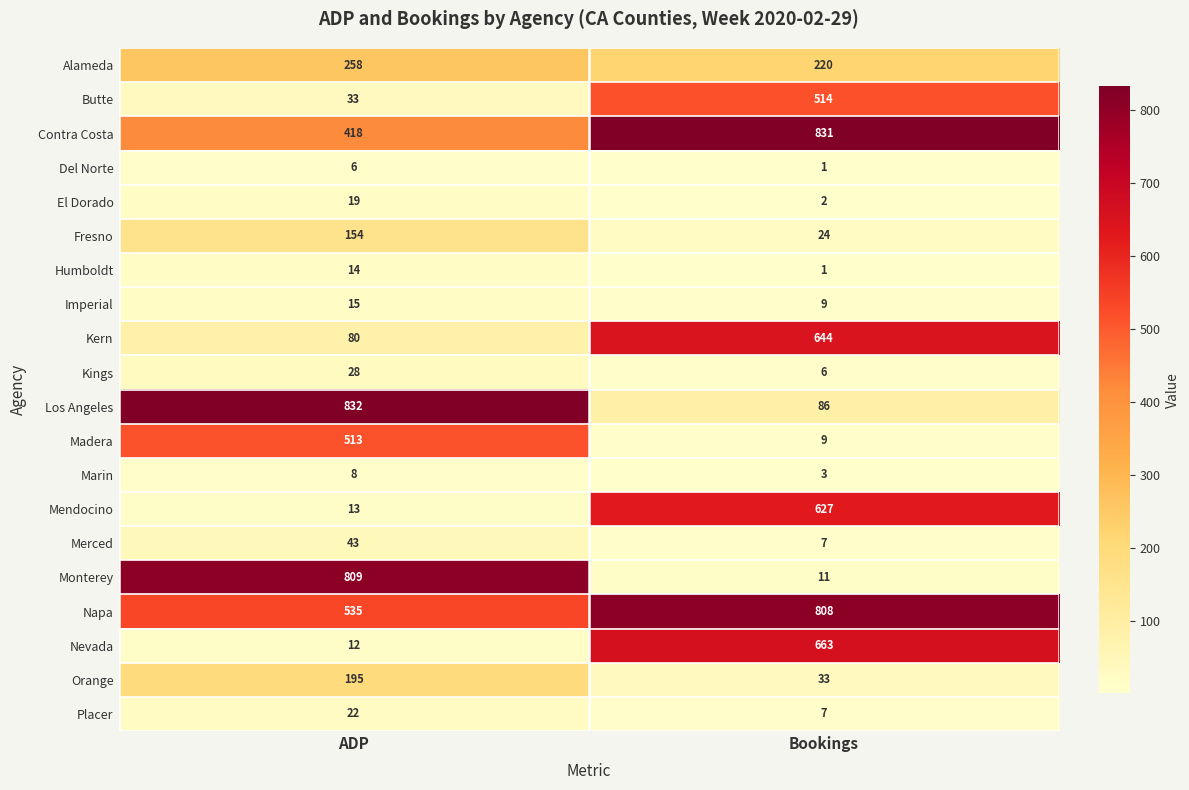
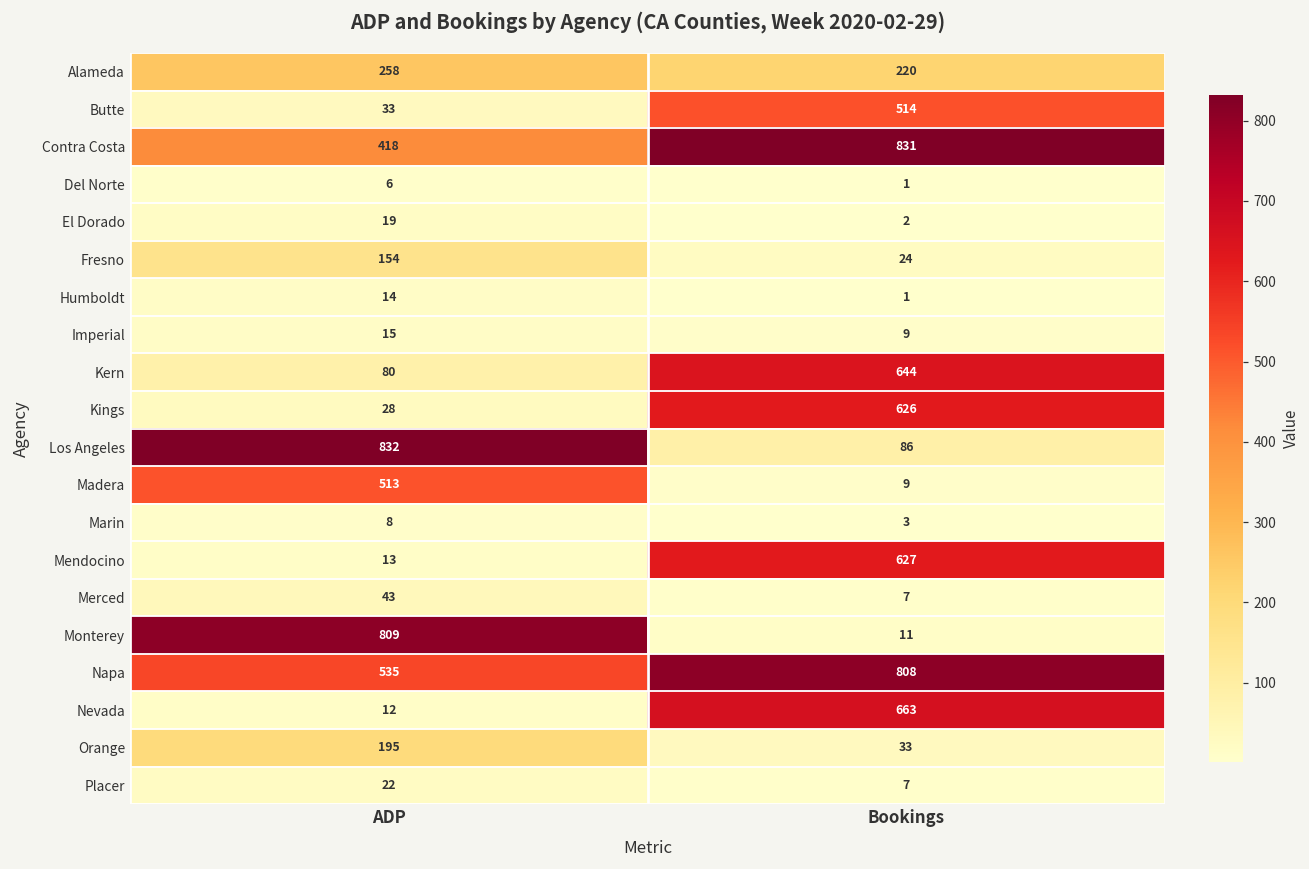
Kings, Bookings: 6 -> 626
